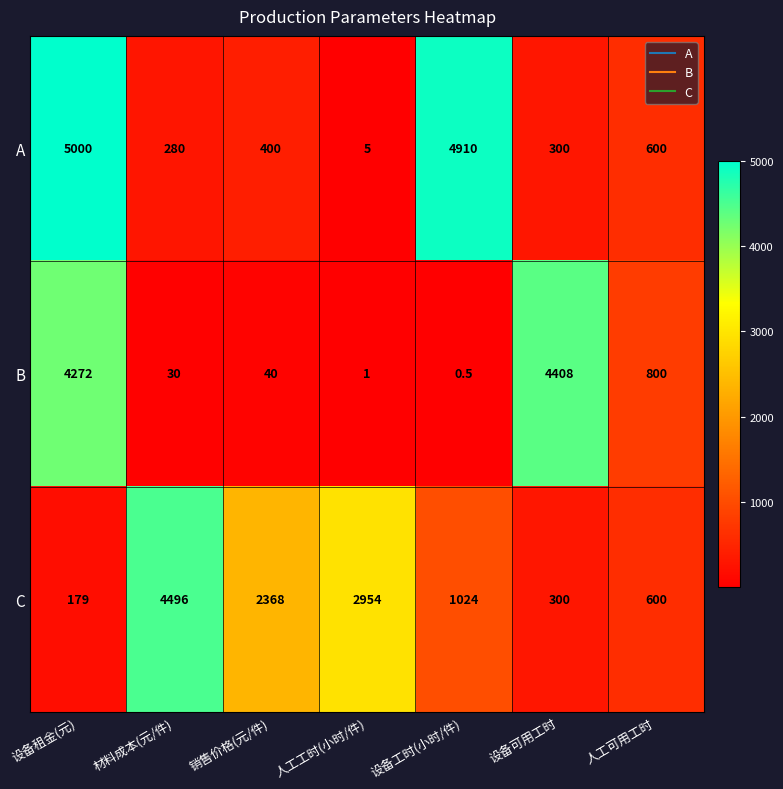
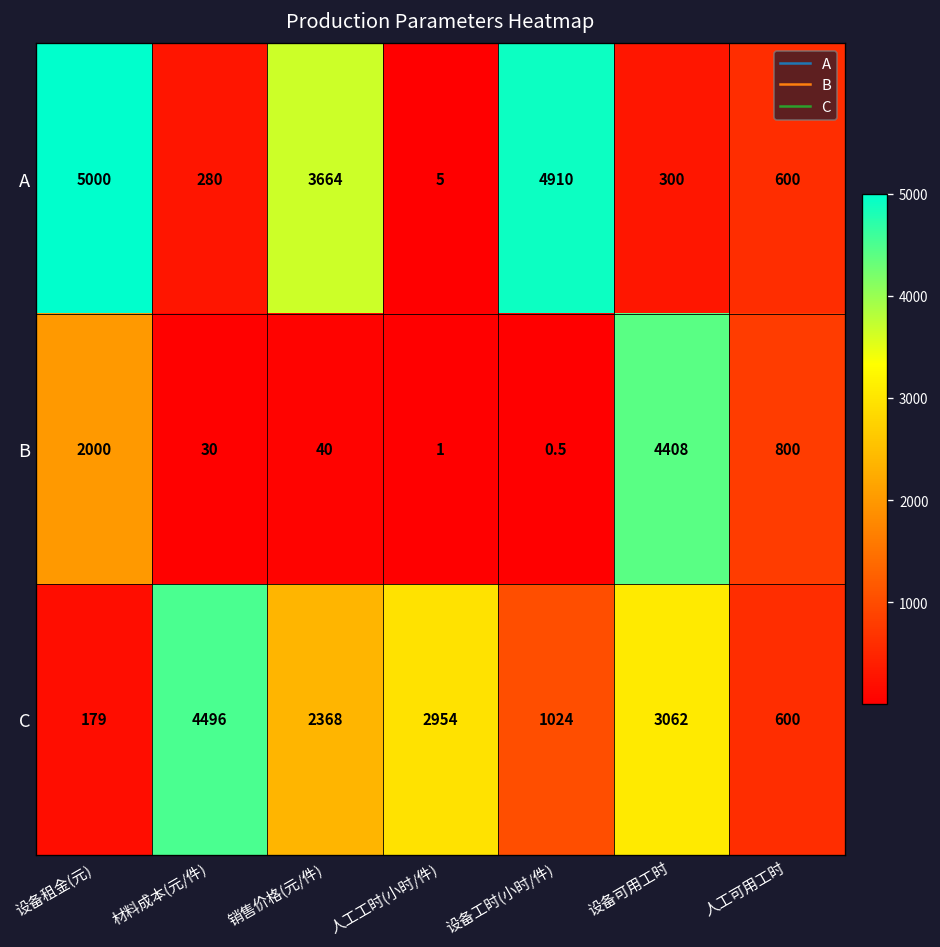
A, 销售价格(元/件): 400 -> 3664
B, 设备租金(元): 4272 -> 2000
C, 设备可用工时: 300 -> 3062
